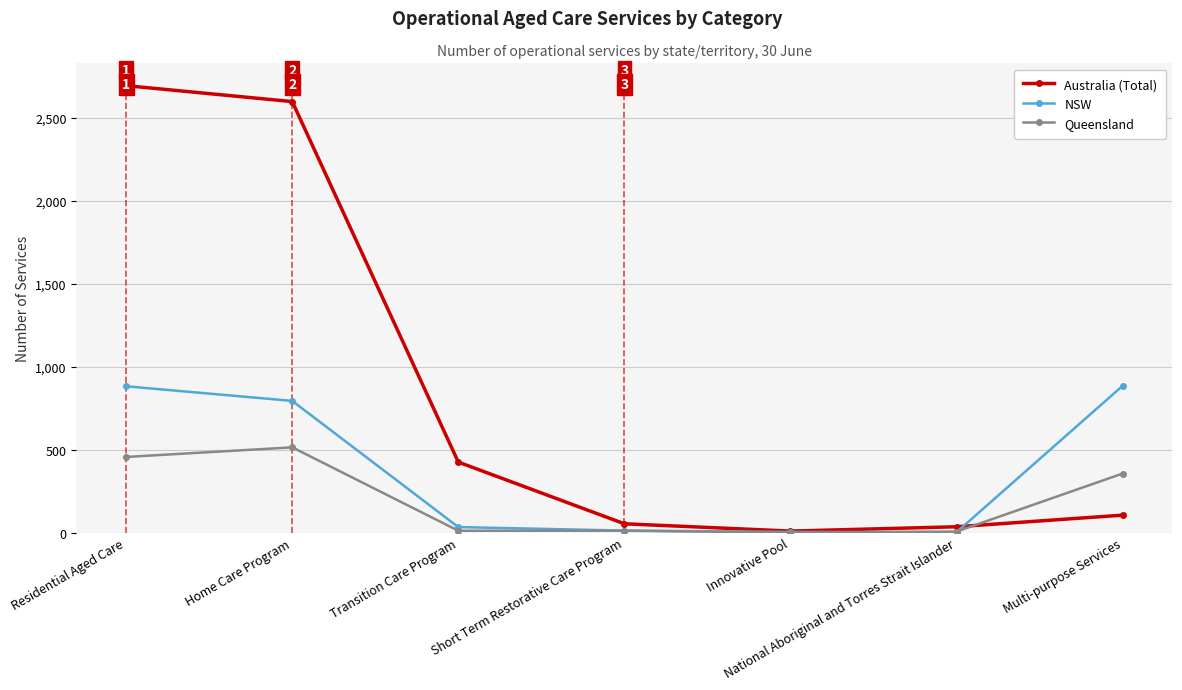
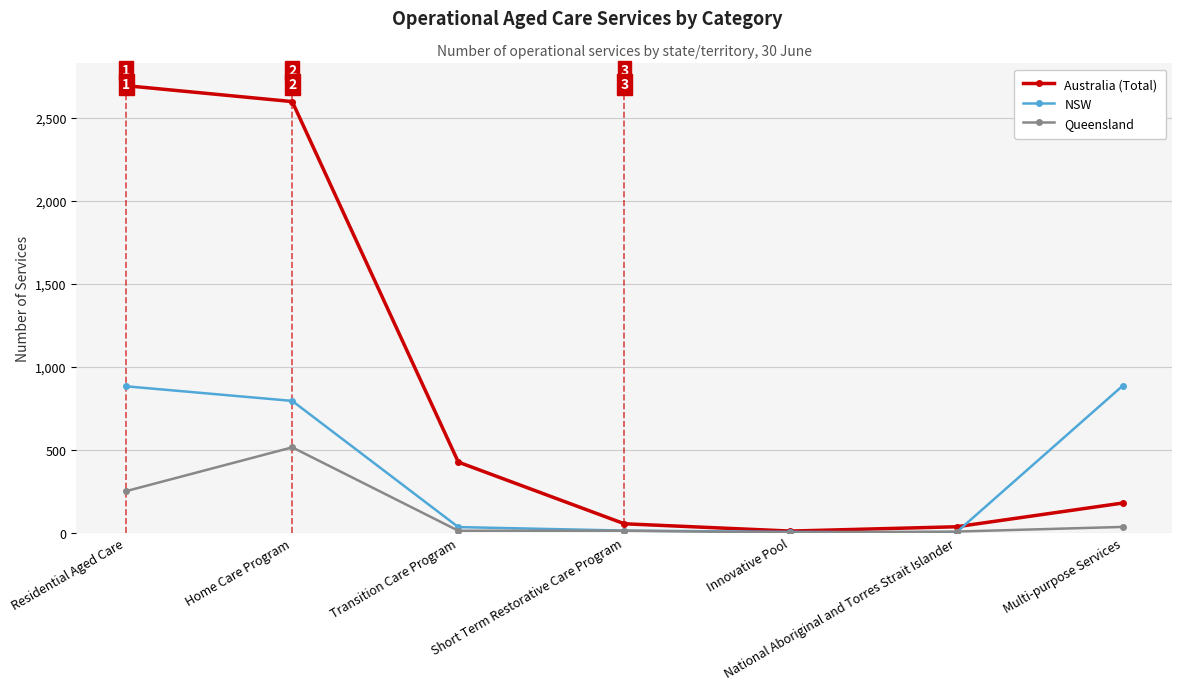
Queensland, Residential Aged Care: 460 -> 250
Australia (Total), Multi-purpose Services: 110 -> 180
Queensland, Multi-purpose Services: 360 -> 30
